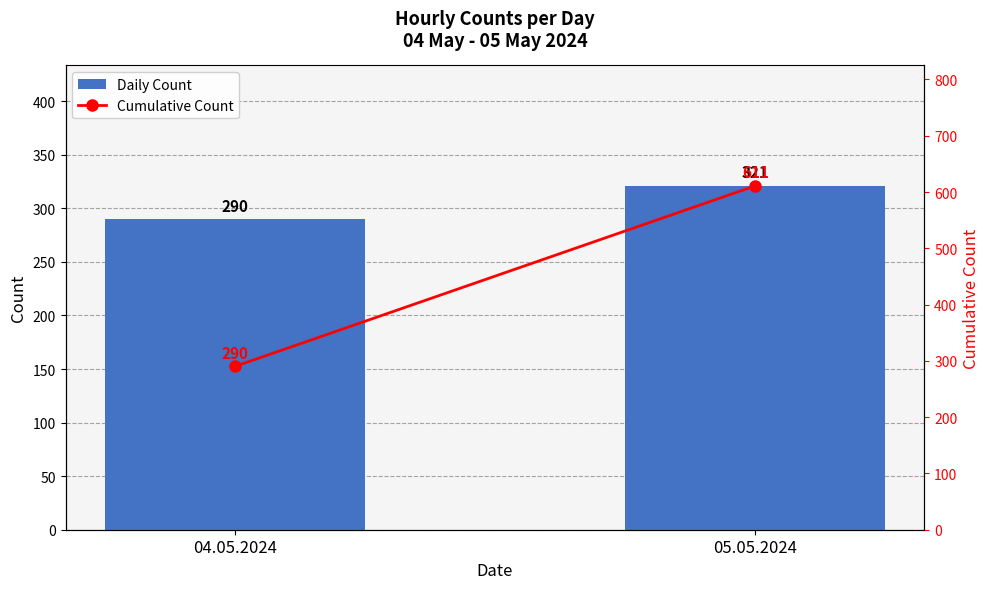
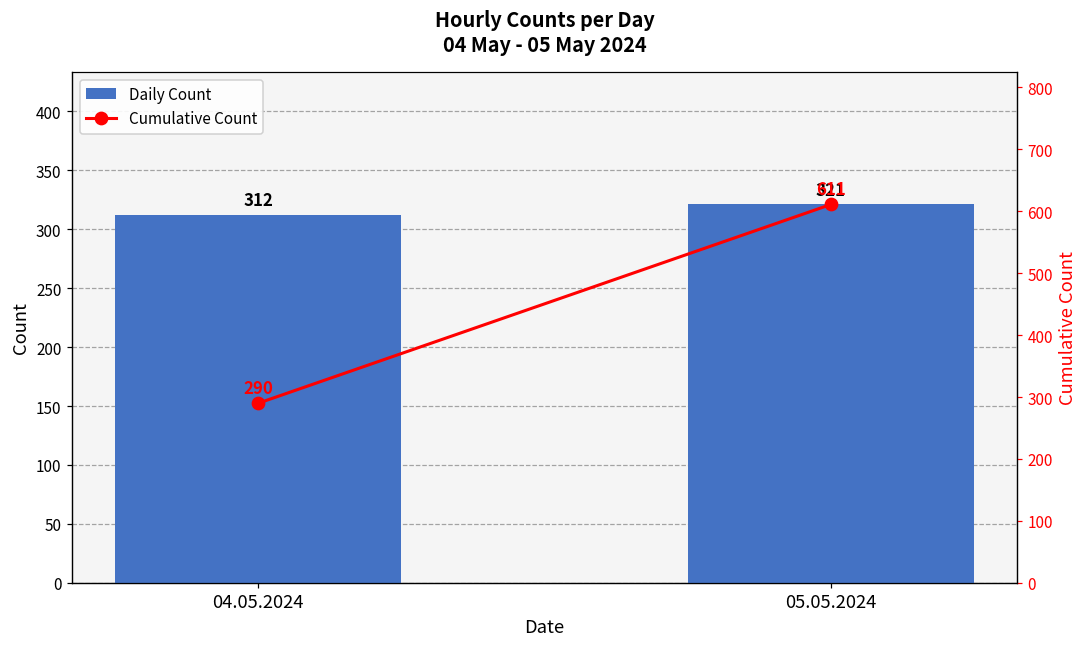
Daily Count, 04.05.2024: 290 -> 312
